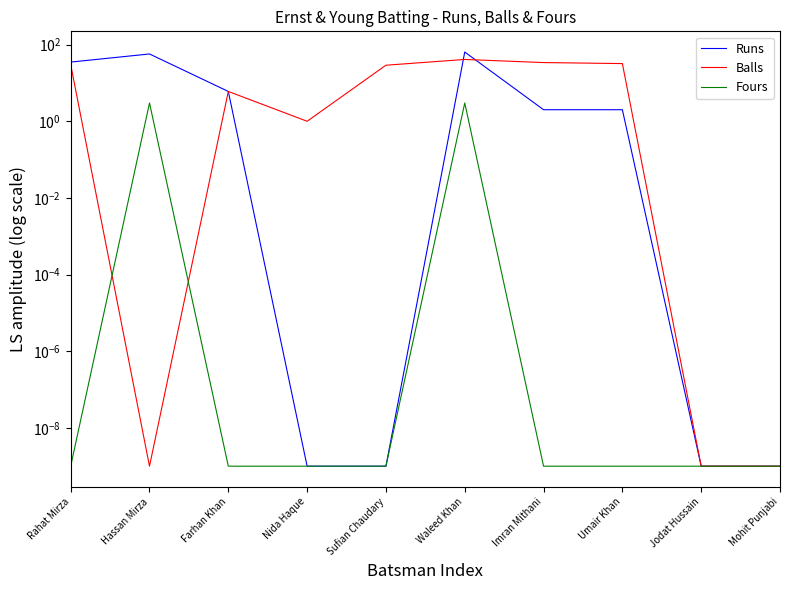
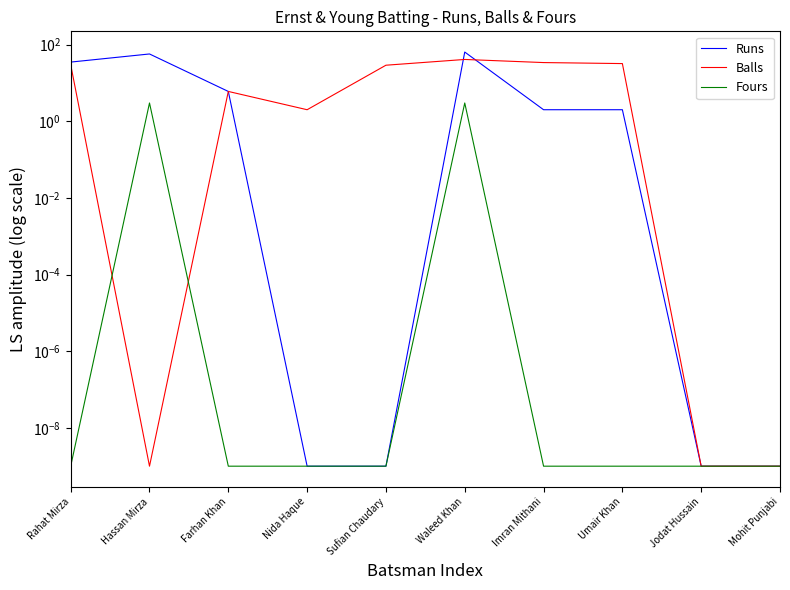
Balls, Nida Haque: 1.0 -> 2
